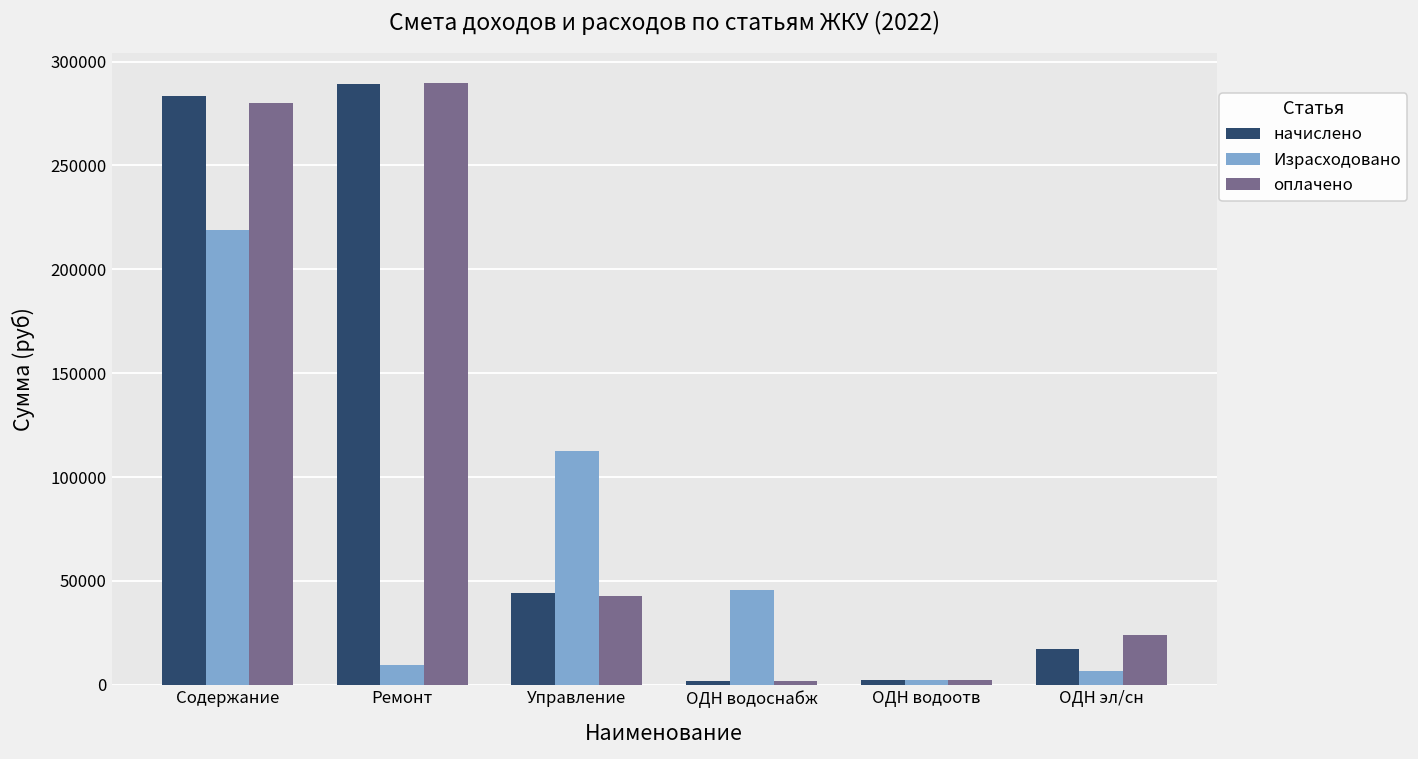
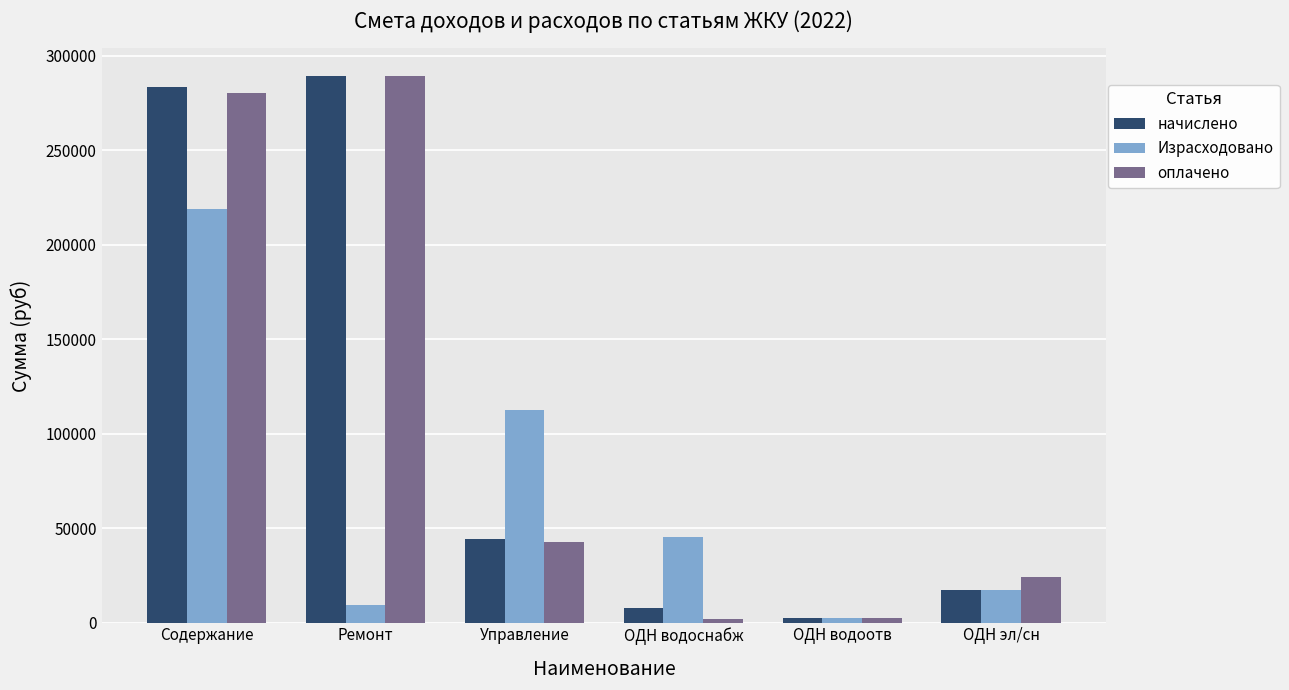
начислено, ОДН водоснабж: 2000 -> 8000
Израсходовано, ОДН эл/сн: 7000 -> 17000
